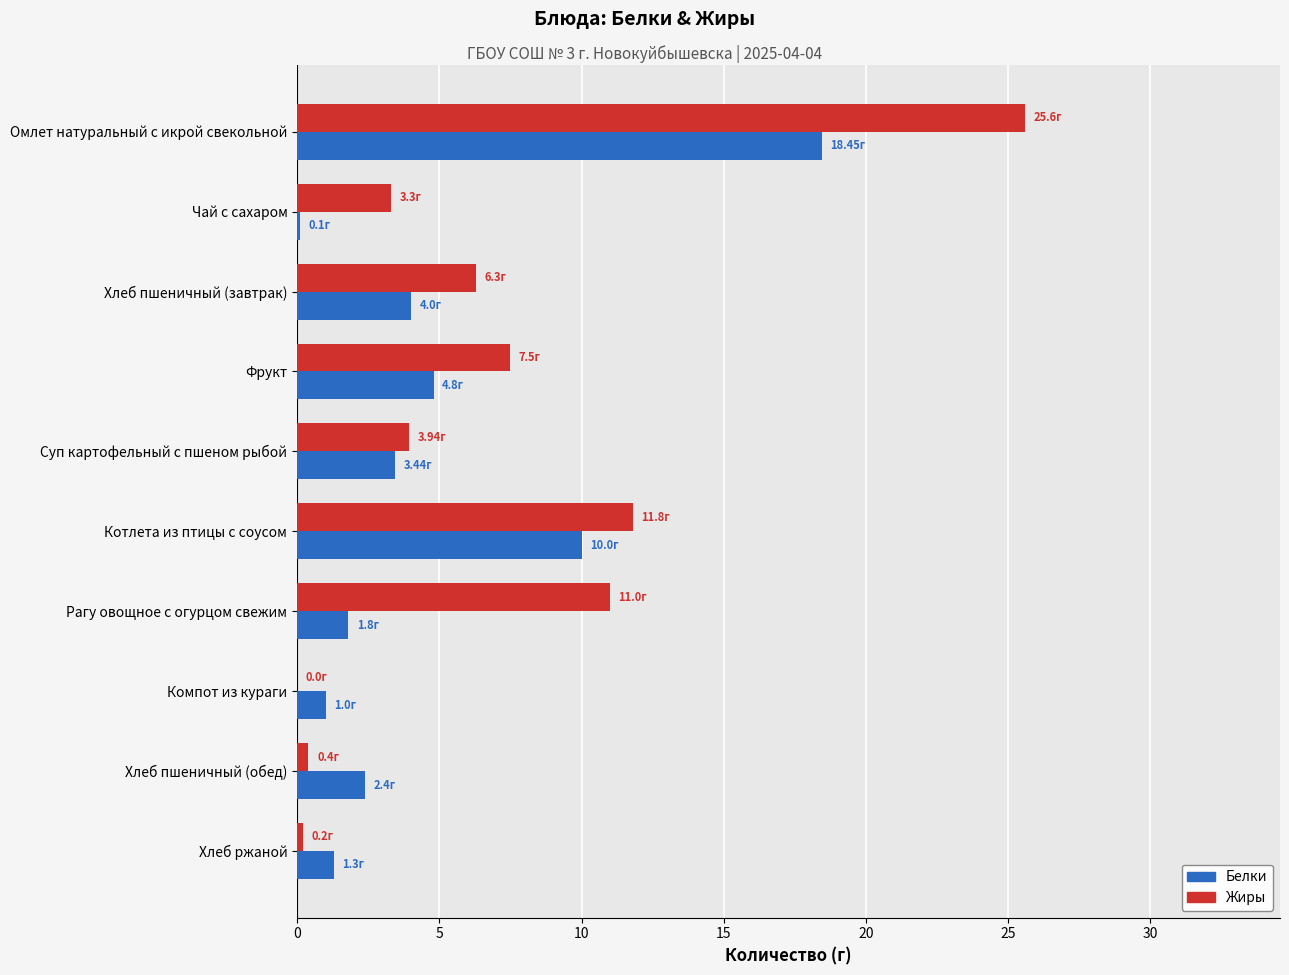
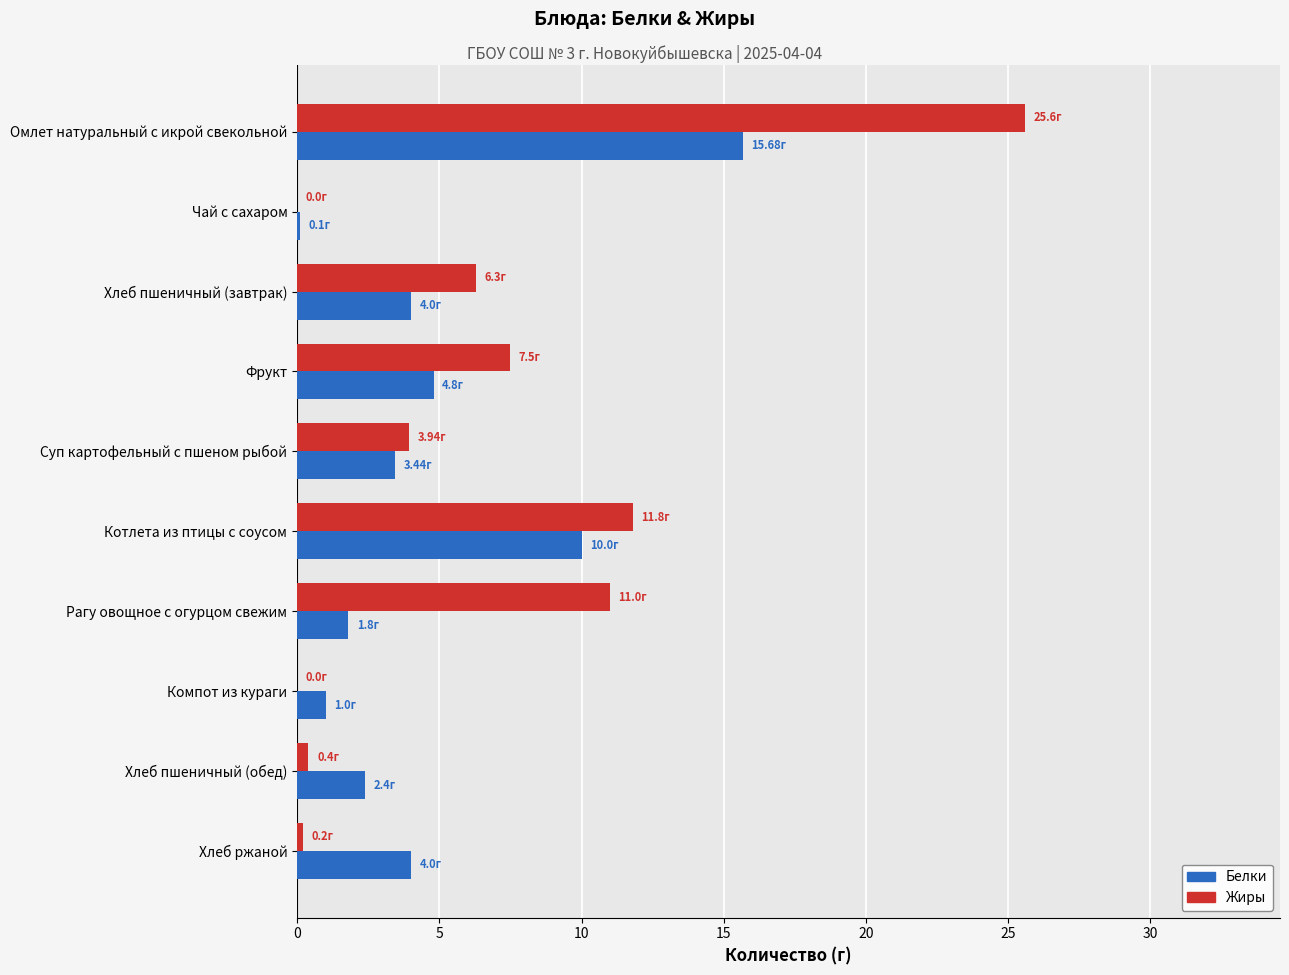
Белки, Омлет натуральный с икрой свекольной: 18.45г -> 15.68г
Жиры, Чай с сахаром: 3.3г -> 0.0г
Белки, Хлеб ржаной: 1.3г -> 4.0г
